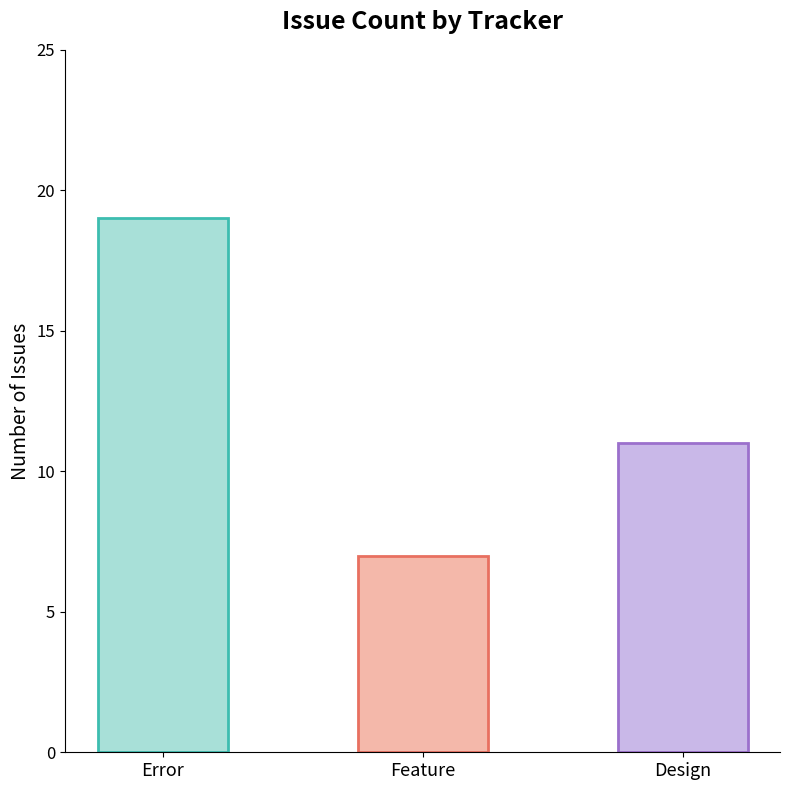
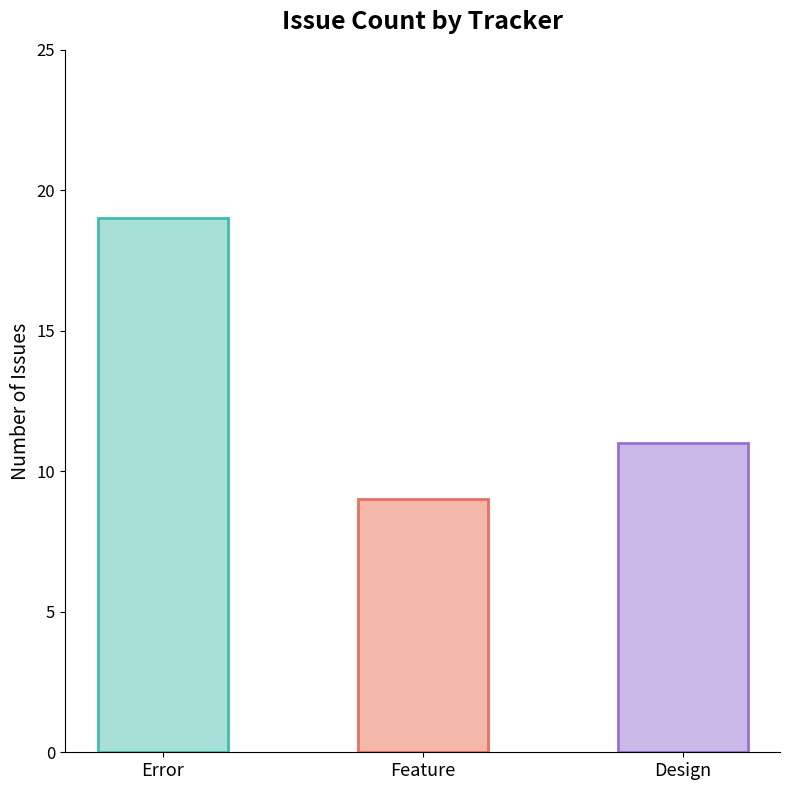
Feature: 7 -> 9
